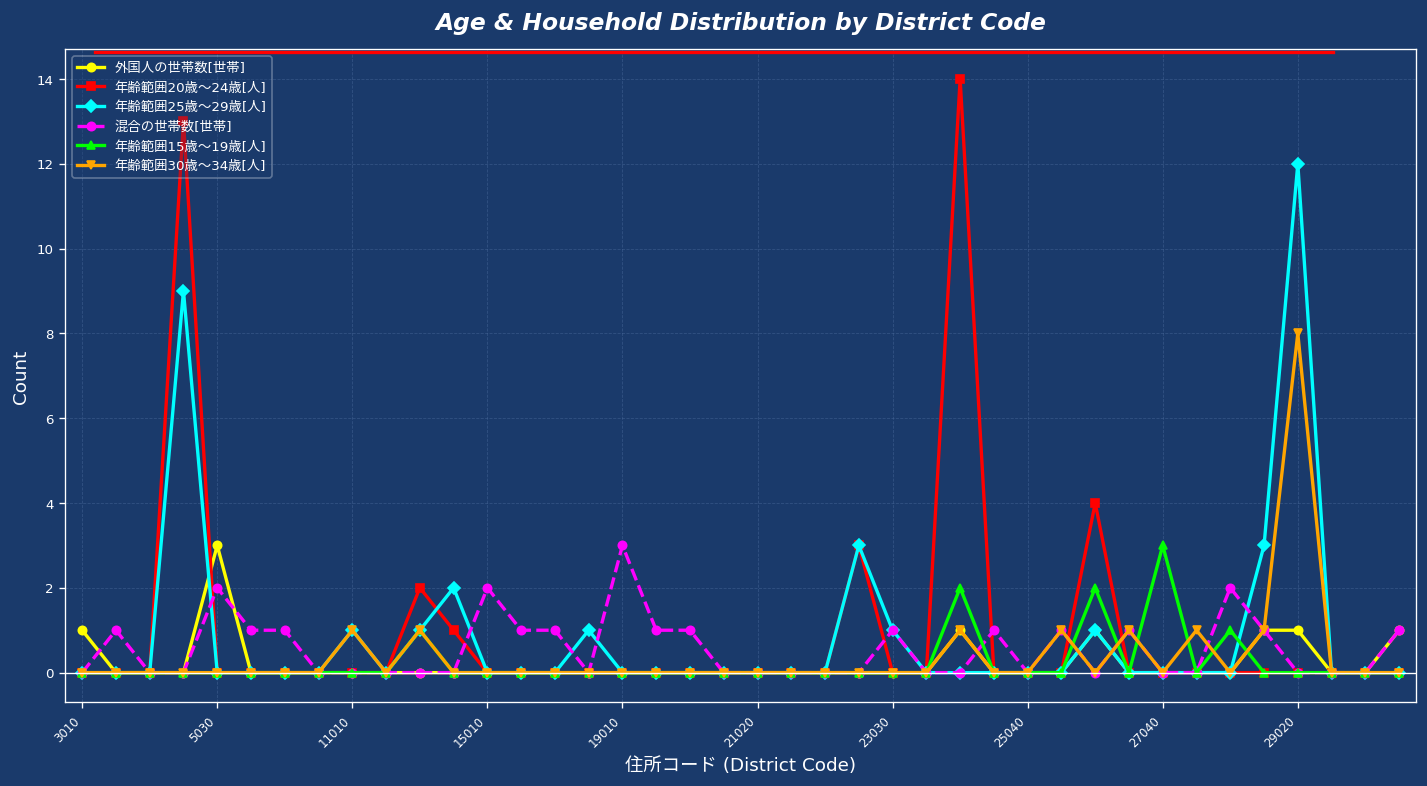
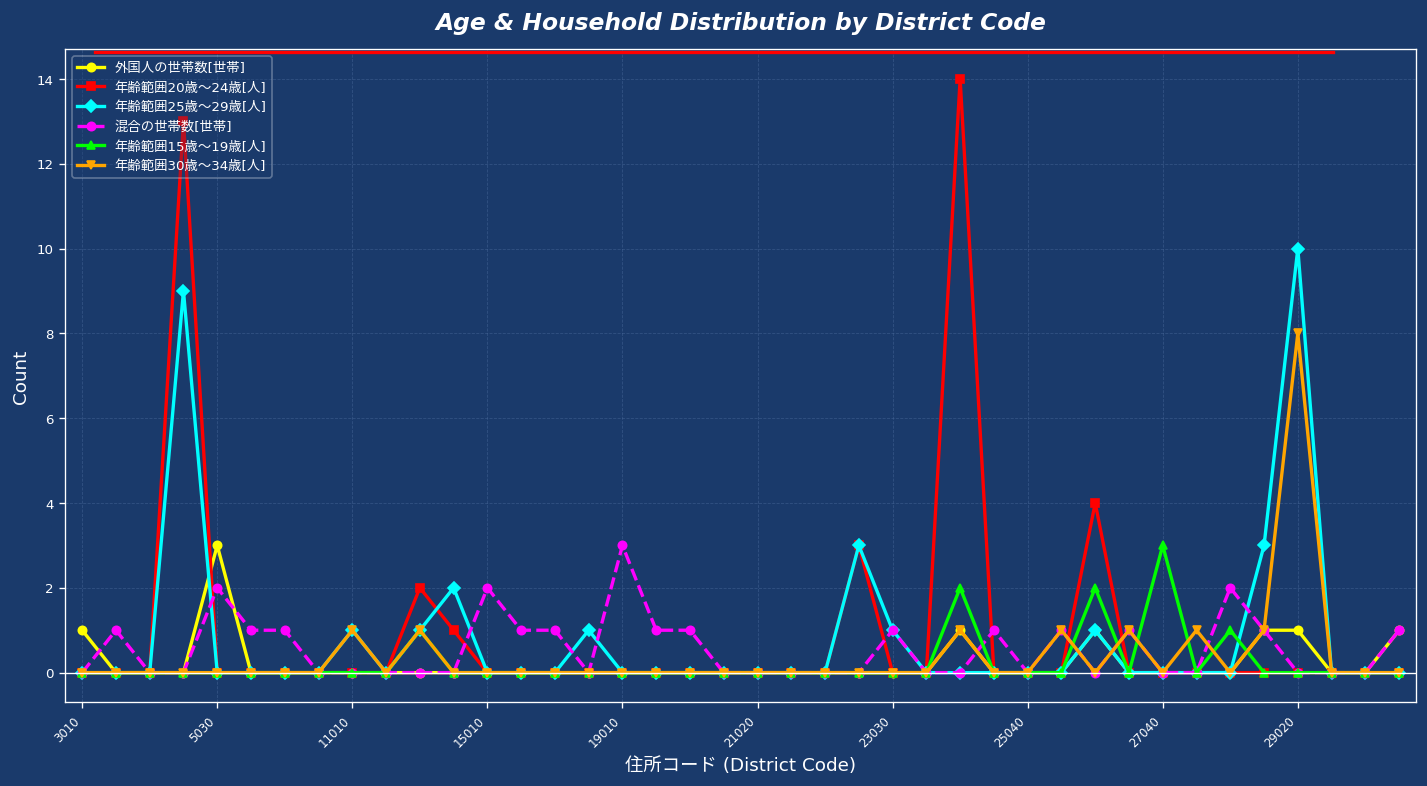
年齢範囲25歳～29歳[人], 29020: 12 -> 10
